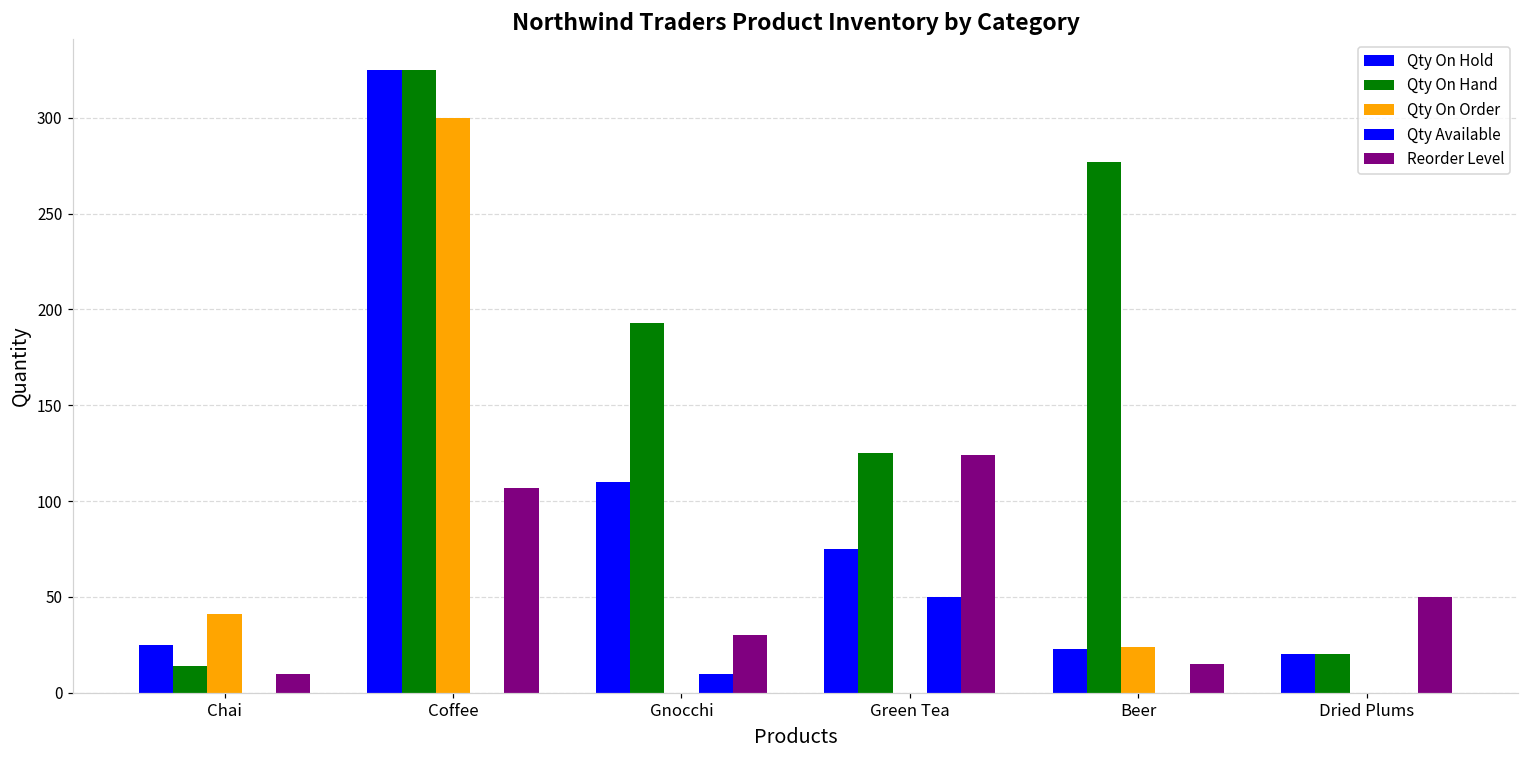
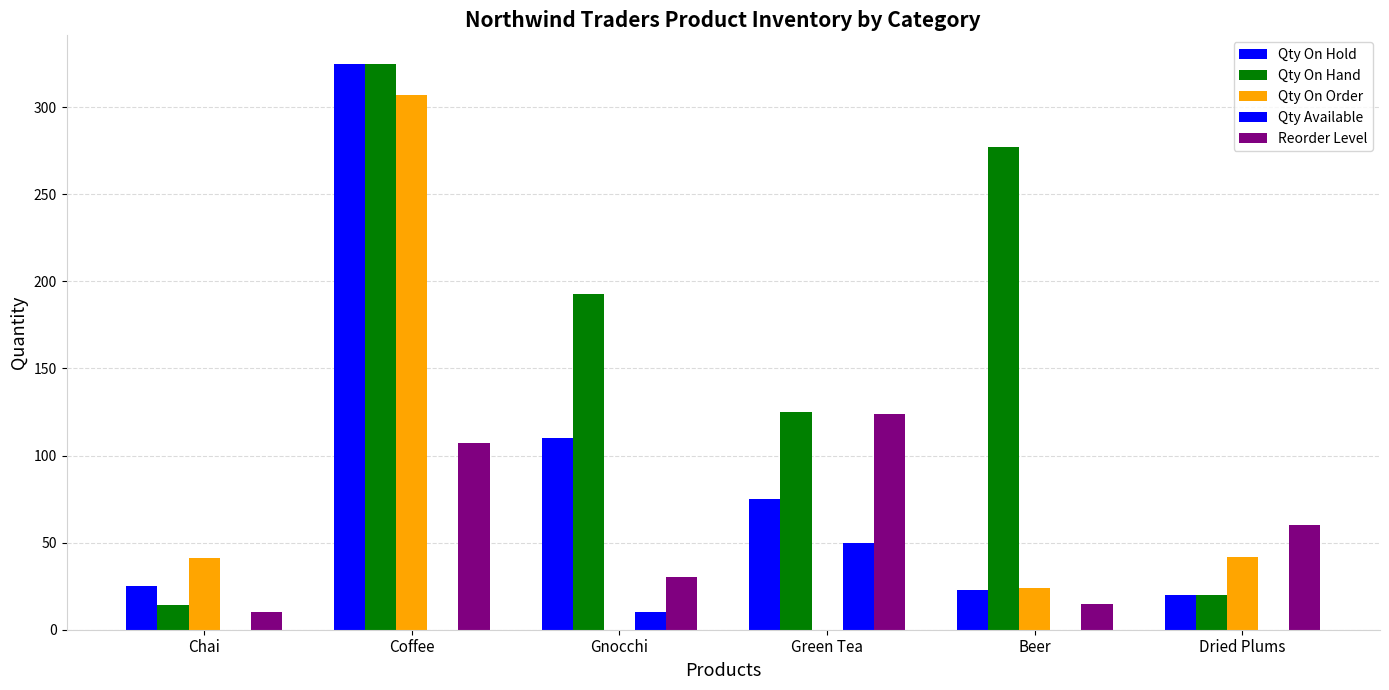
Qty On Order, Coffee: 300 -> 307
Qty On Order, Dried Plums: 0 -> 42
Reorder Level, Dried Plums: 50 -> 60
